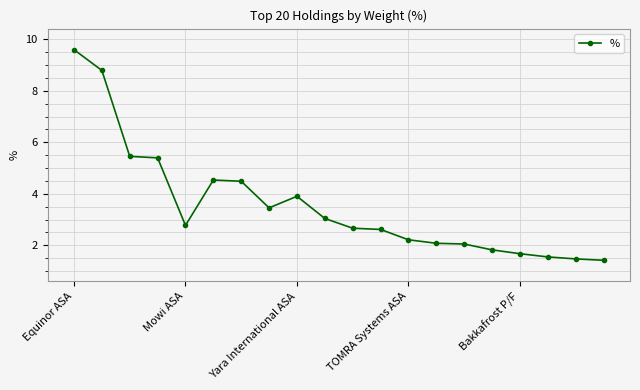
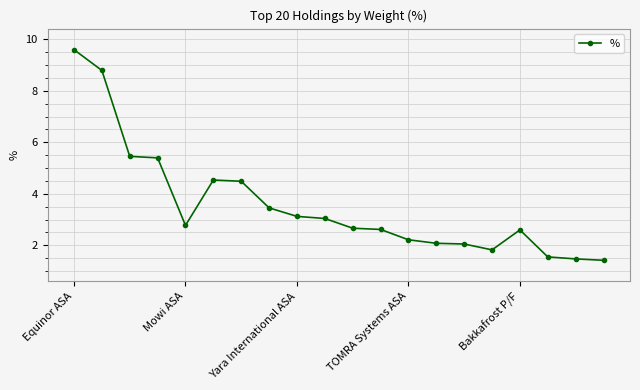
Yara International ASA: 3.9 -> 3.1
Bakkafrost P/F: 1.7 -> 2.6
